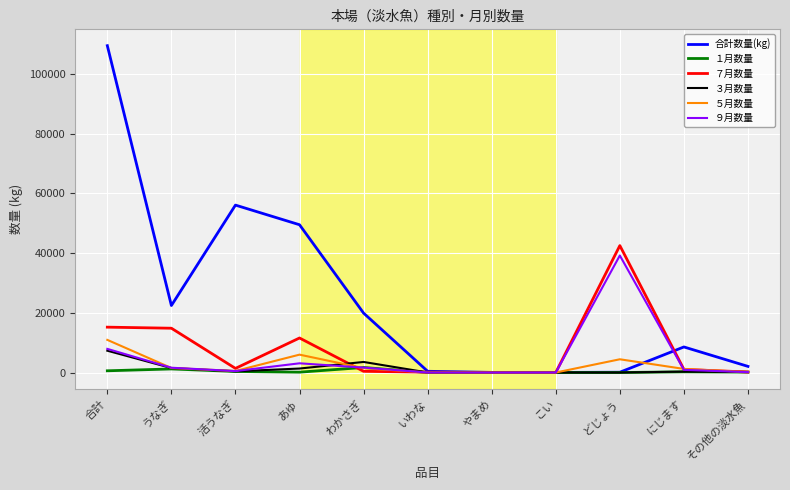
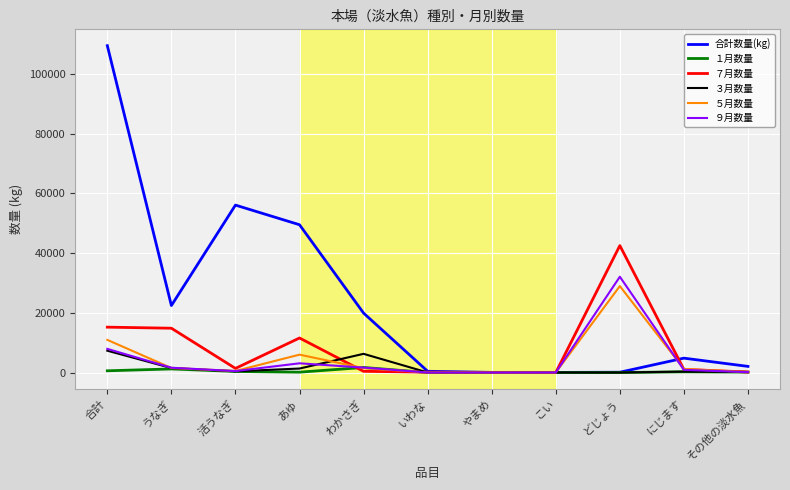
３月数量, わかさぎ: 4000 -> 6000
５月数量, どじょう: 4000 -> 29000
９月数量, どじょう: 39000 -> 32000
合計数量(kg), にじます: 9000 -> 5000
